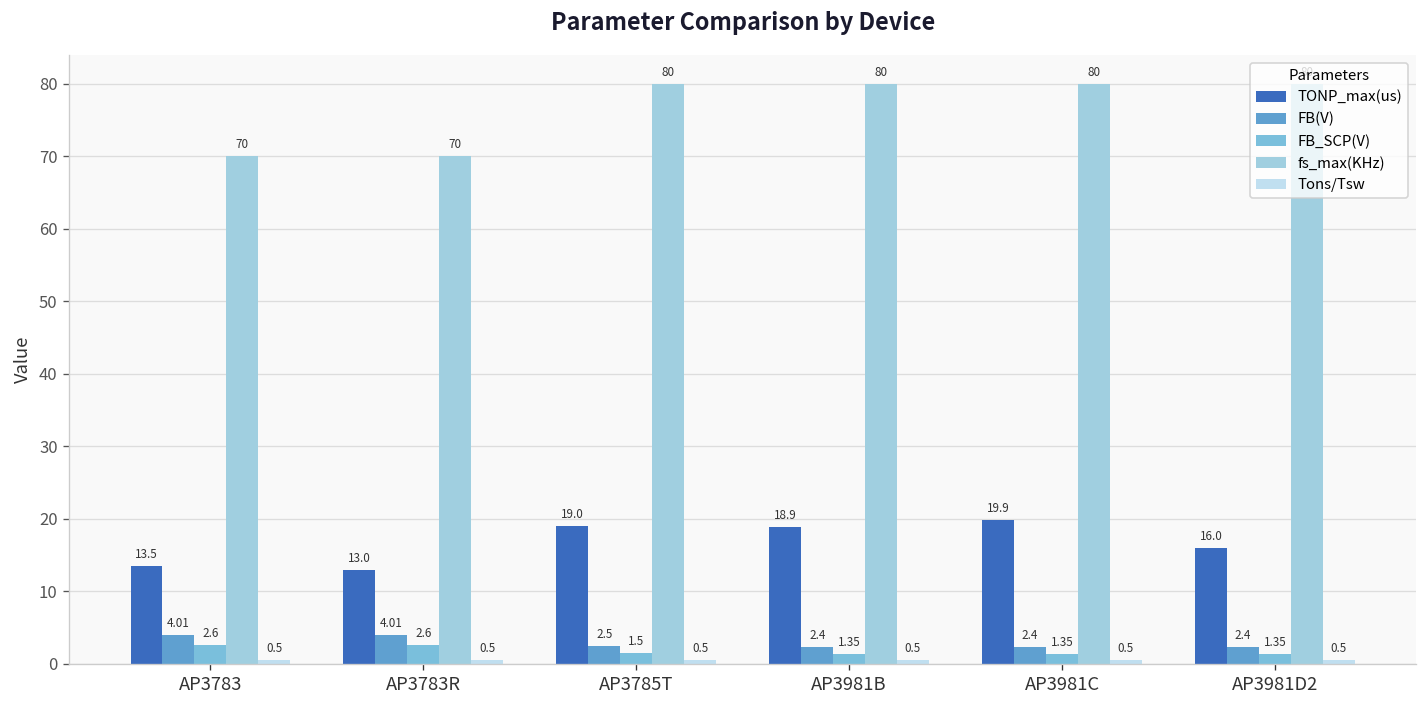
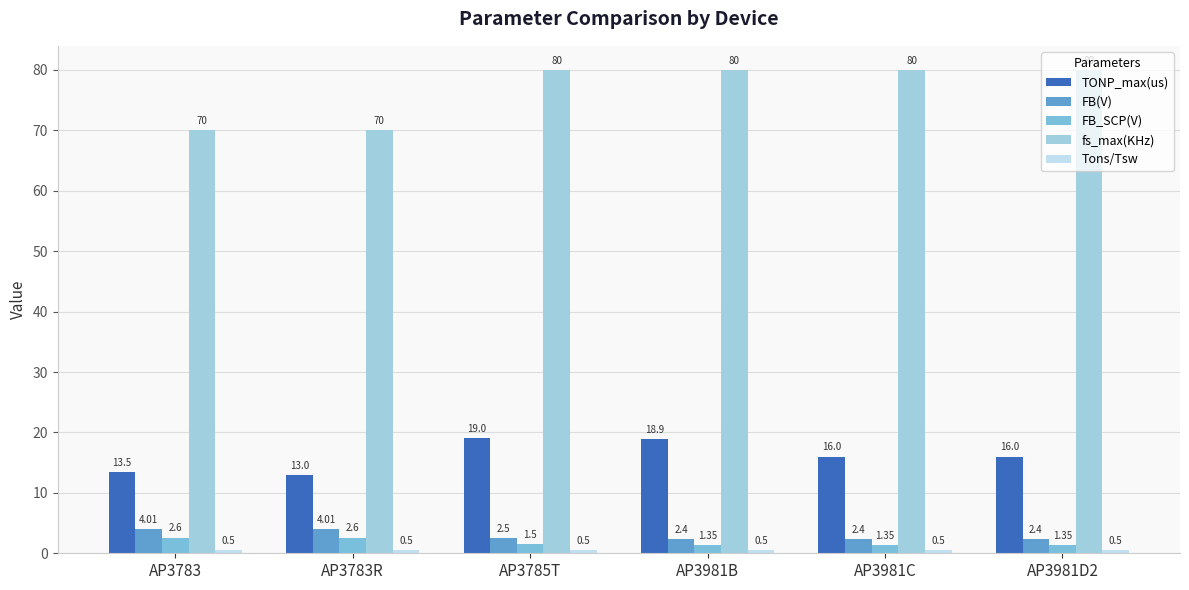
TONP_max(us), AP3981C: 19.9 -> 16.0
